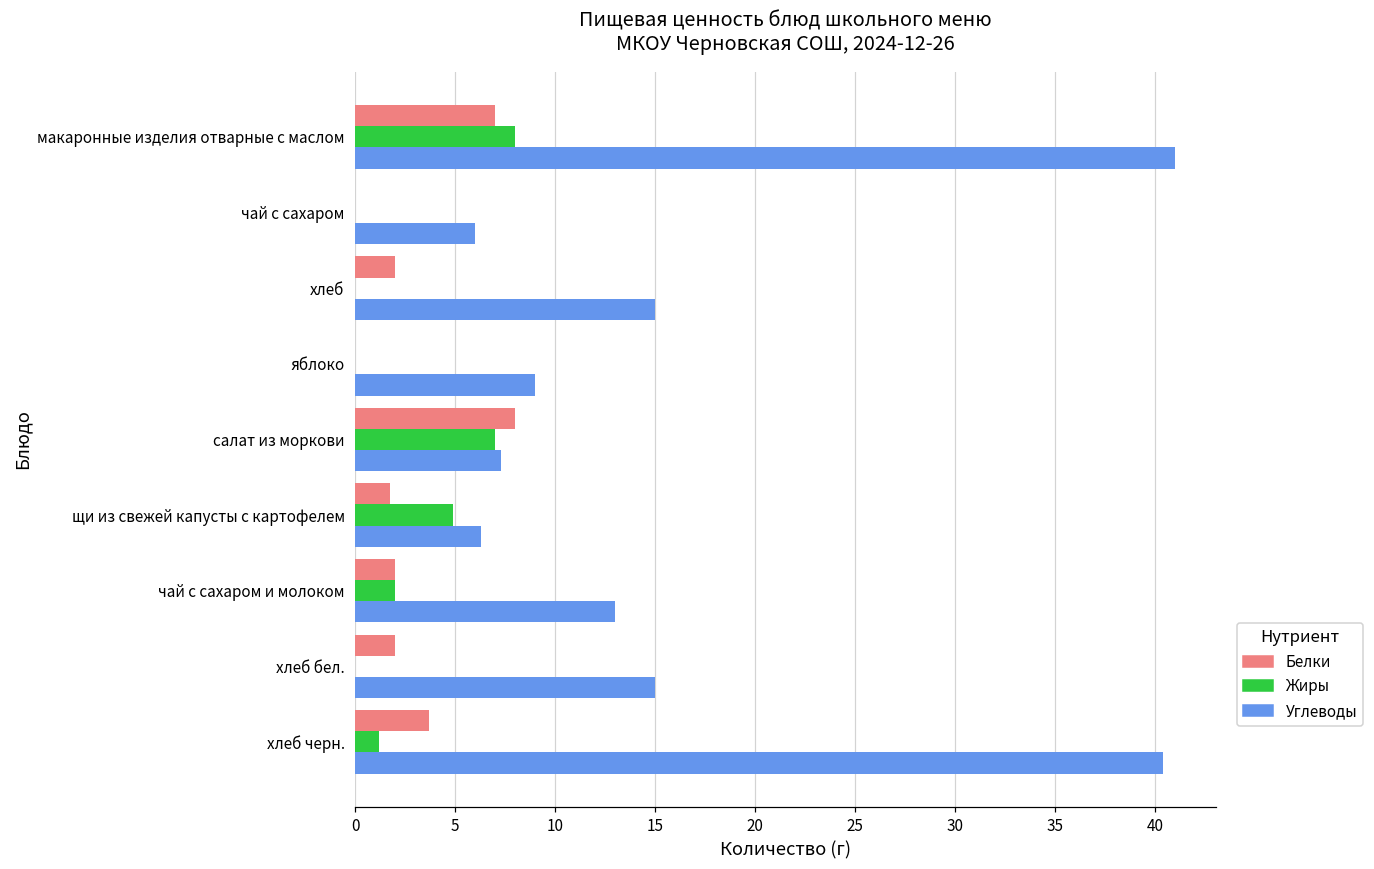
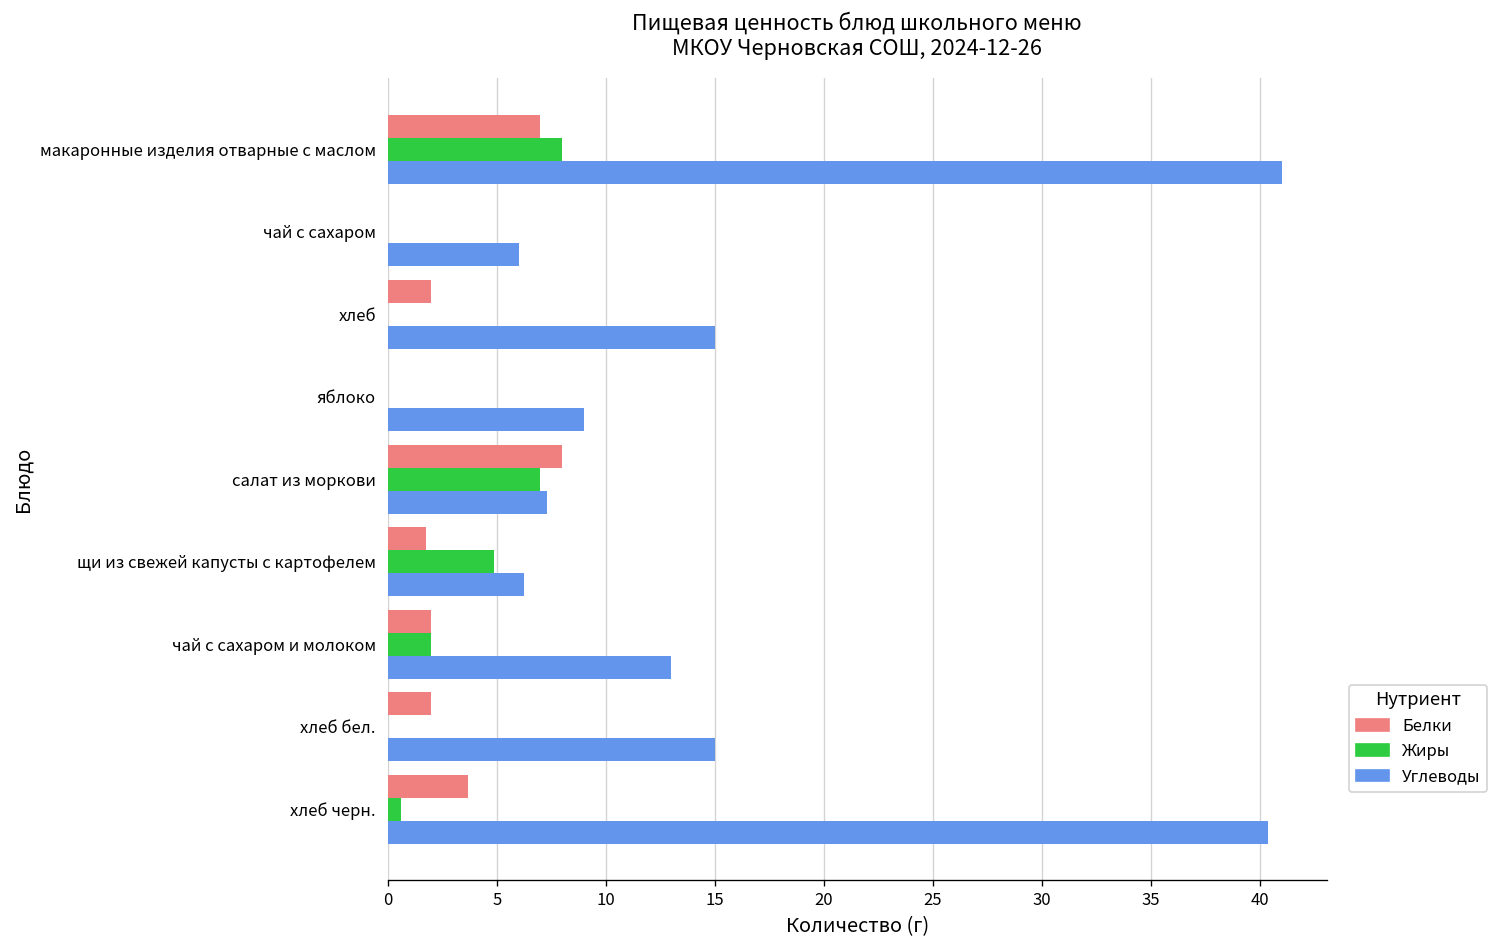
Жиры, хлеб черн.: 1.2 -> 0.6
